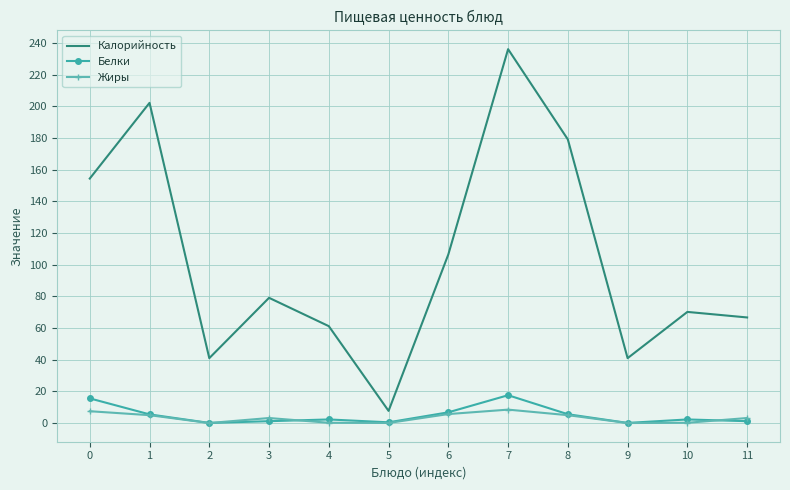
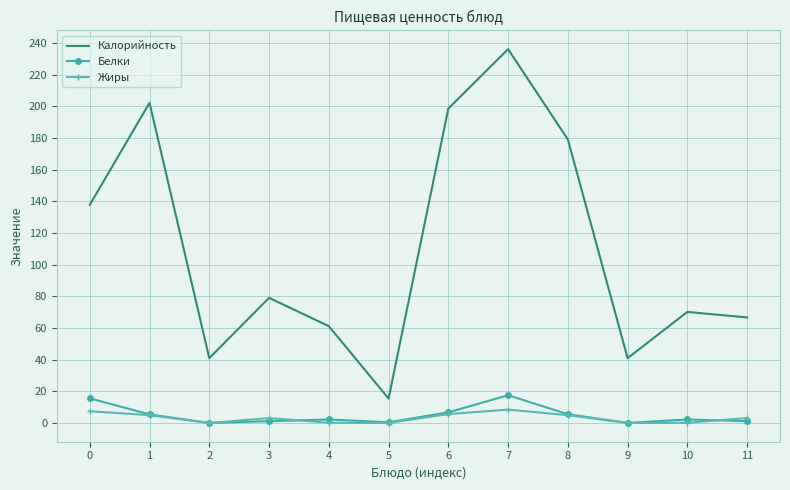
Калорийность, 0: 154 -> 138
Калорийность, 5: 8 -> 16
Калорийность, 6: 107 -> 199
